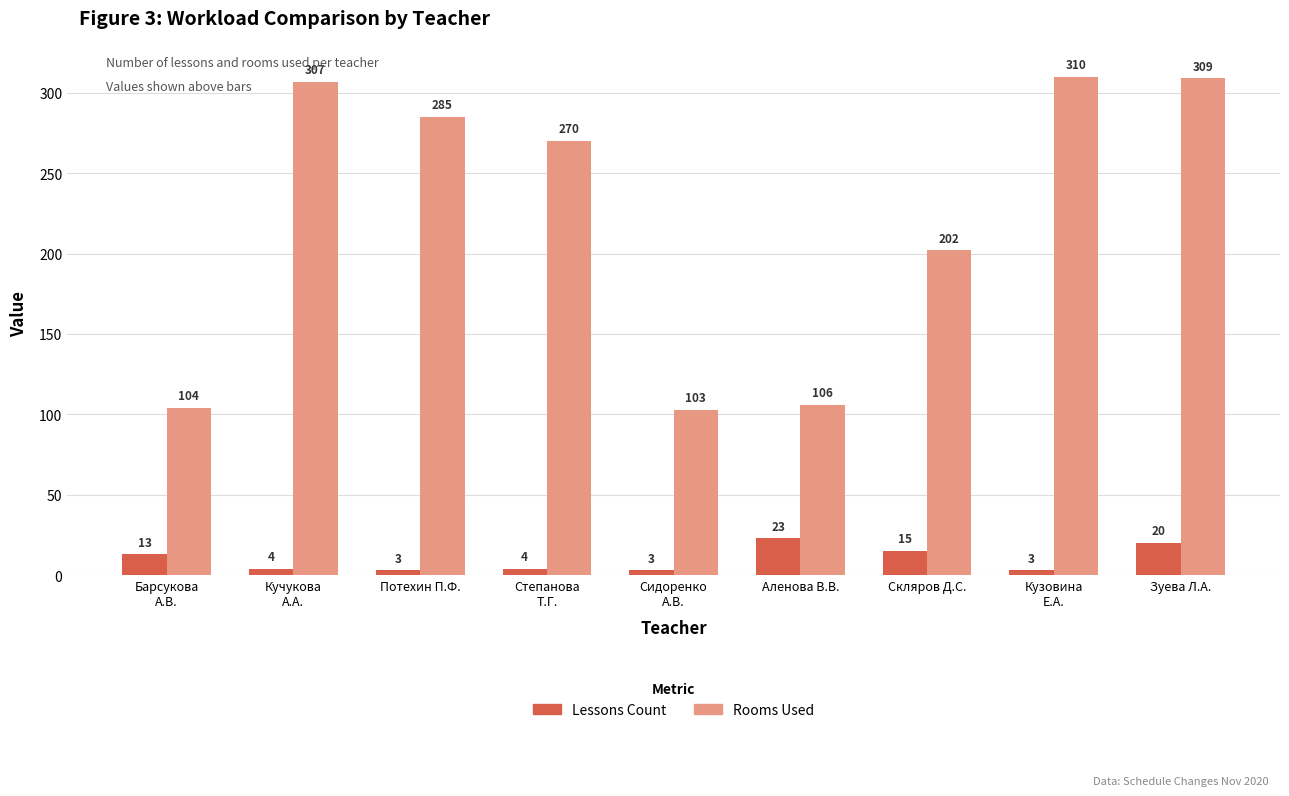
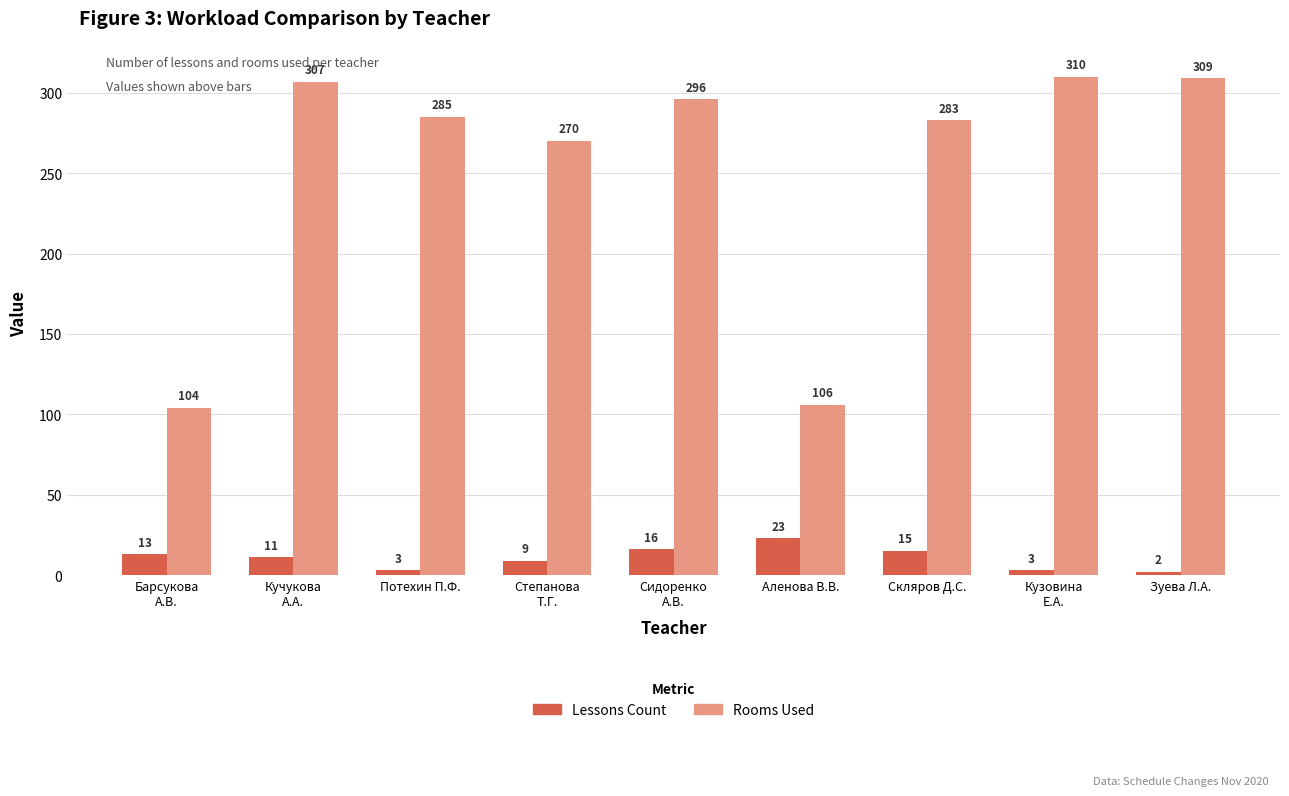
Lessons Count, Кучукова А.А.: 4 -> 11
Lessons Count, Степанова Т.Г.: 4 -> 9
Lessons Count, Сидоренко А.В.: 3 -> 16
Rooms Used, Сидоренко А.В.: 103 -> 296
Rooms Used, Скляров Д.С.: 202 -> 283
Lessons Count, Зуева Л.А.: 20 -> 2
